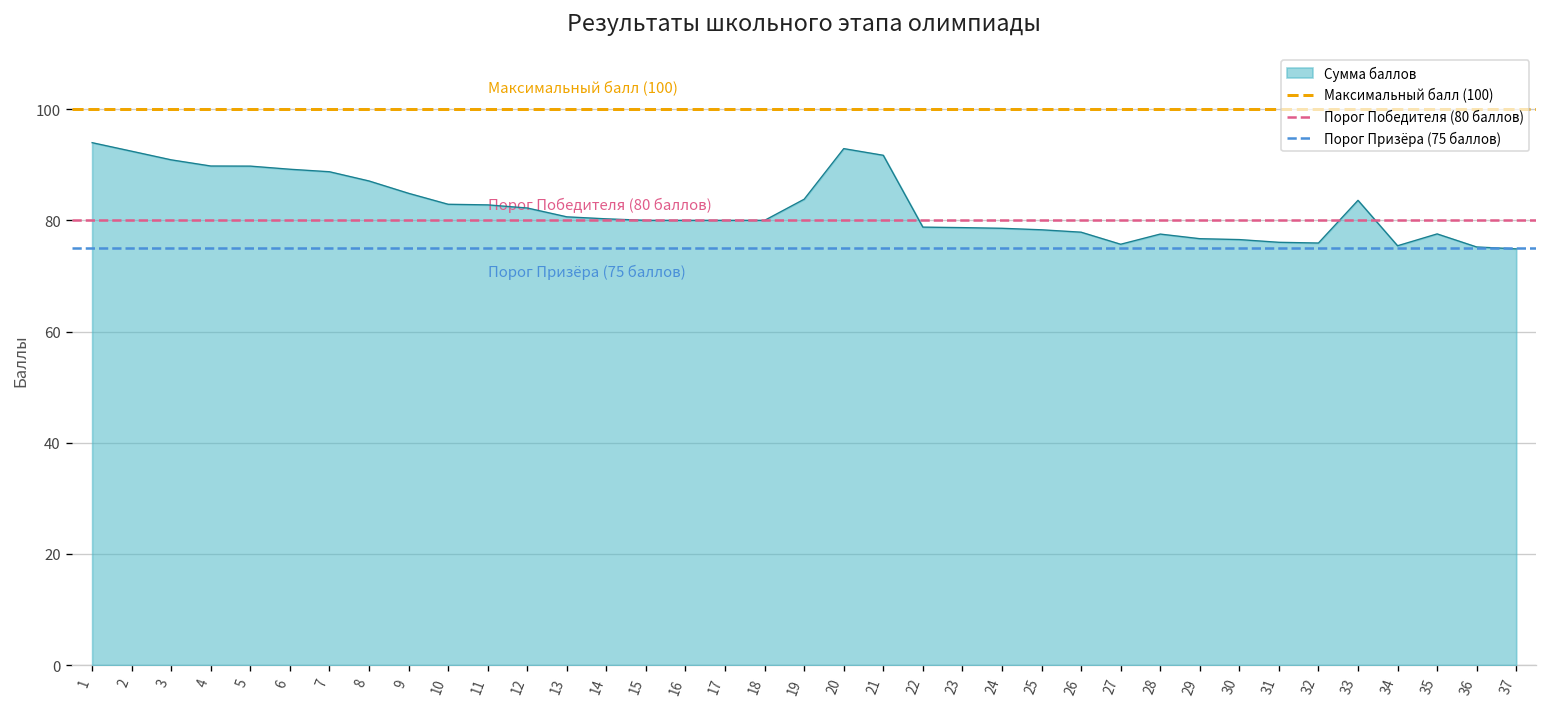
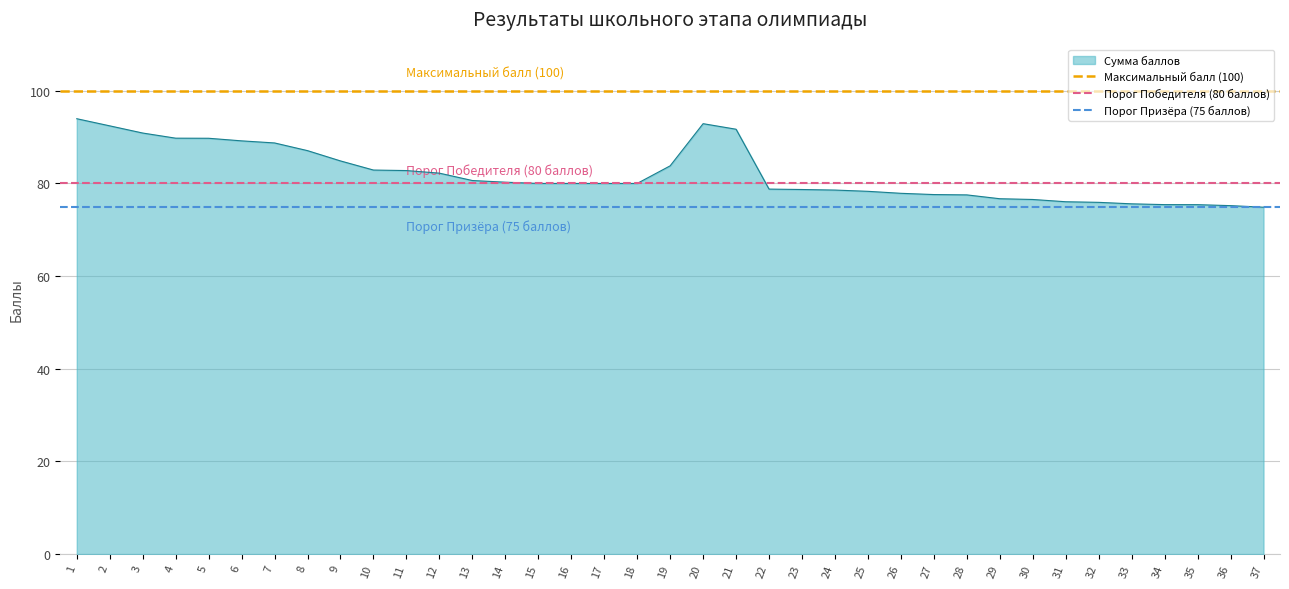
27: 76 -> 78
33: 84 -> 76
35: 78 -> 75
